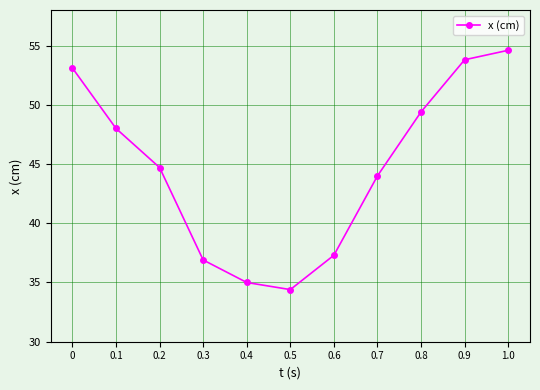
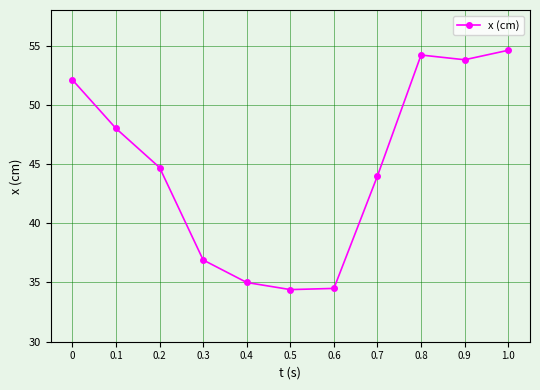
0: 53.1 -> 52.1
0.6: 37.3 -> 34.5
0.8: 49.4 -> 54.2
